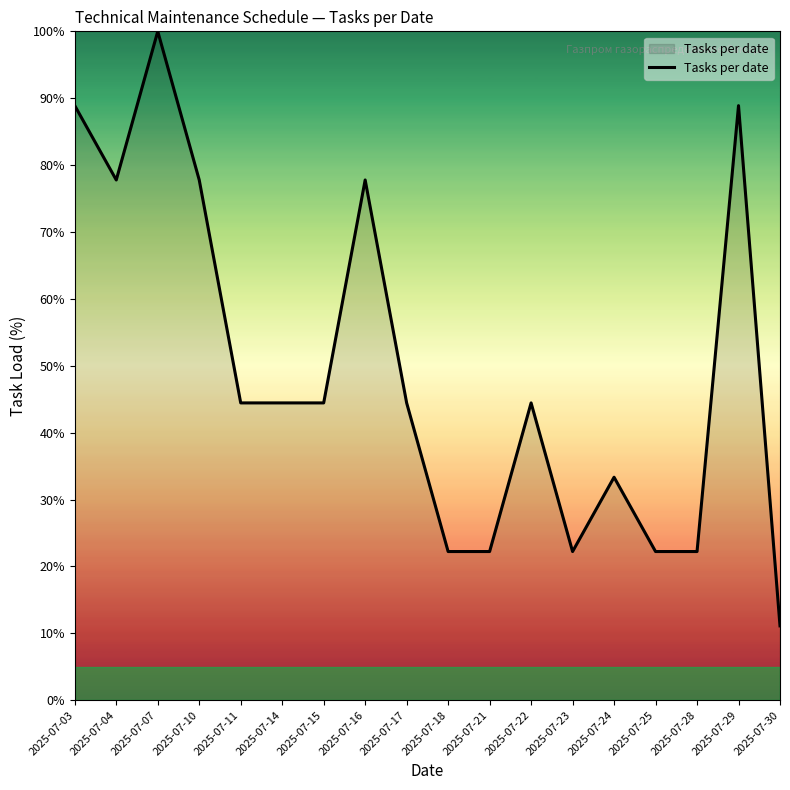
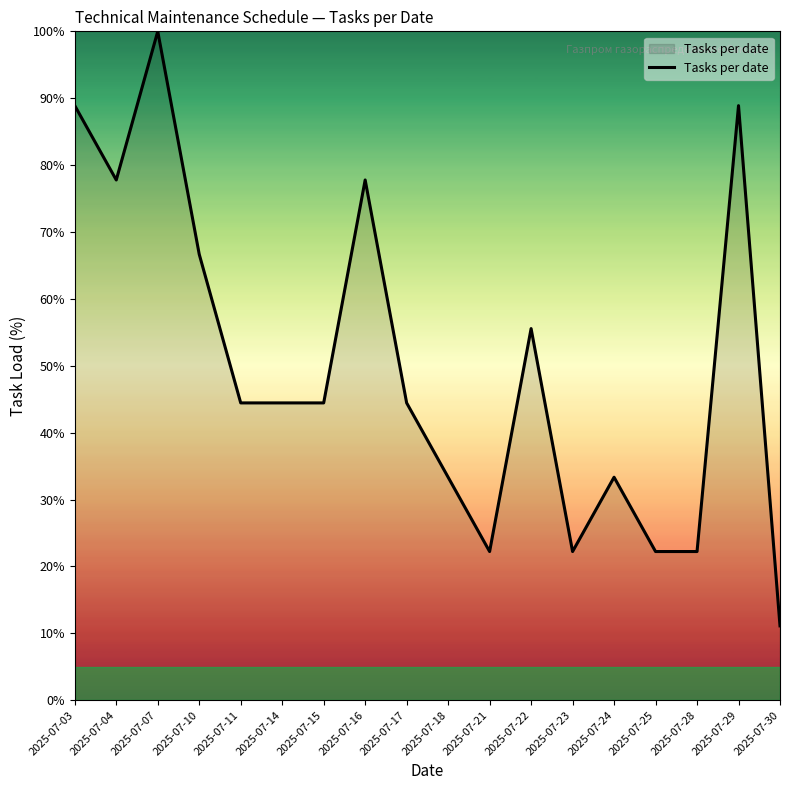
2025-07-10: 78% -> 67%
2025-07-18: 22% -> 33%
2025-07-22: 44% -> 56%
